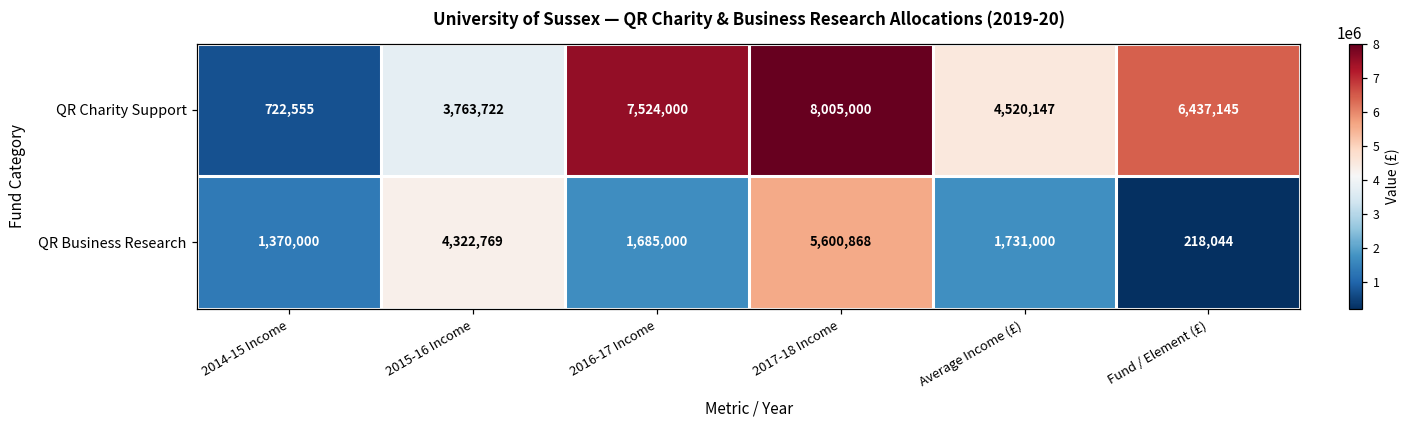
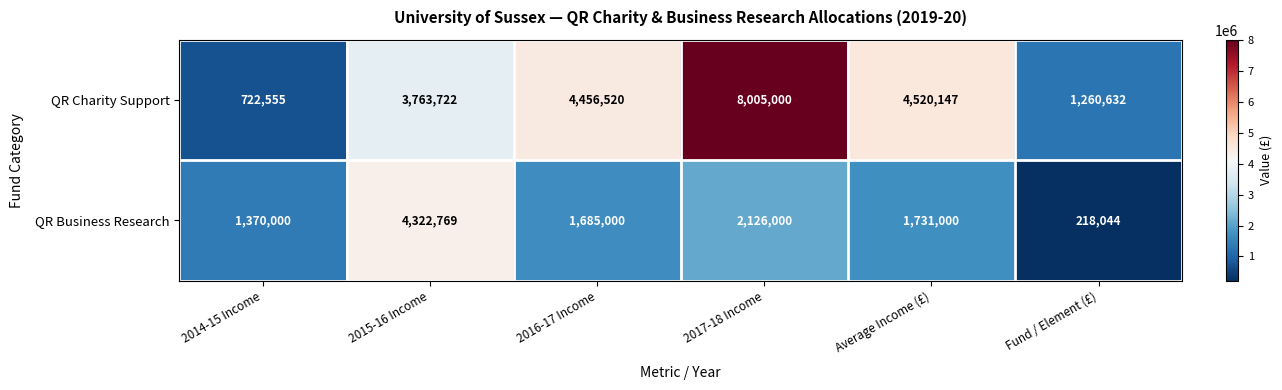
QR Charity Support, 2016-17 Income: 7,524,000 -> 4,456,520
QR Charity Support, Fund / Element (£): 6,437,145 -> 1,260,632
QR Business Research, 2017-18 Income: 5,600,868 -> 2,126,000
